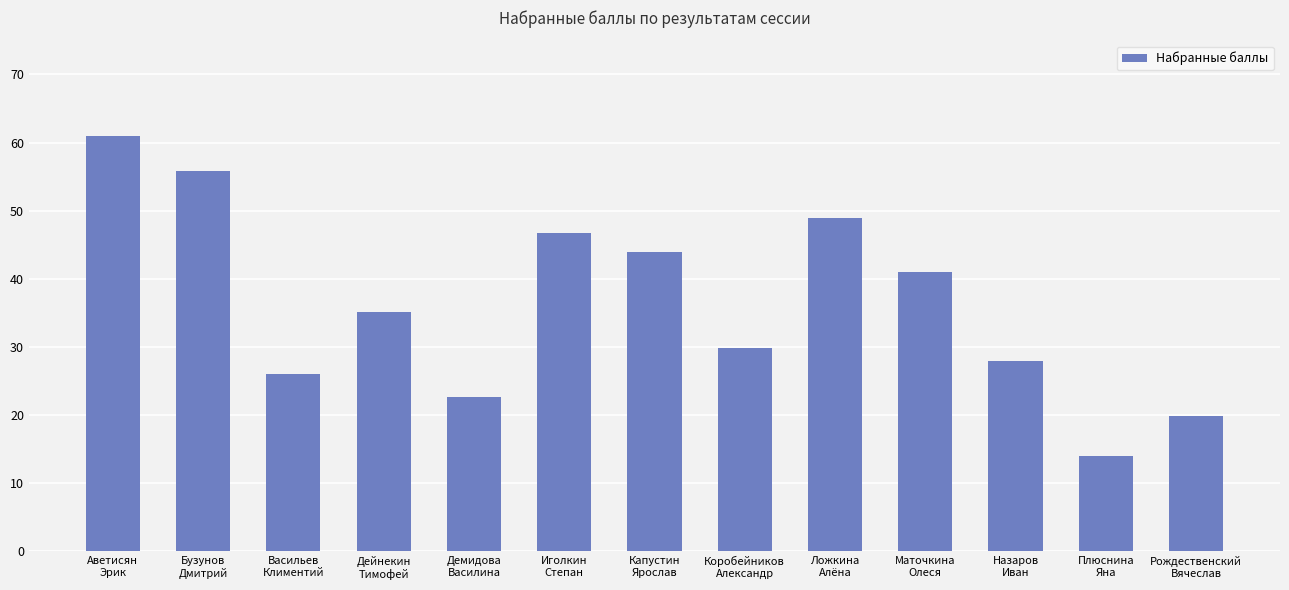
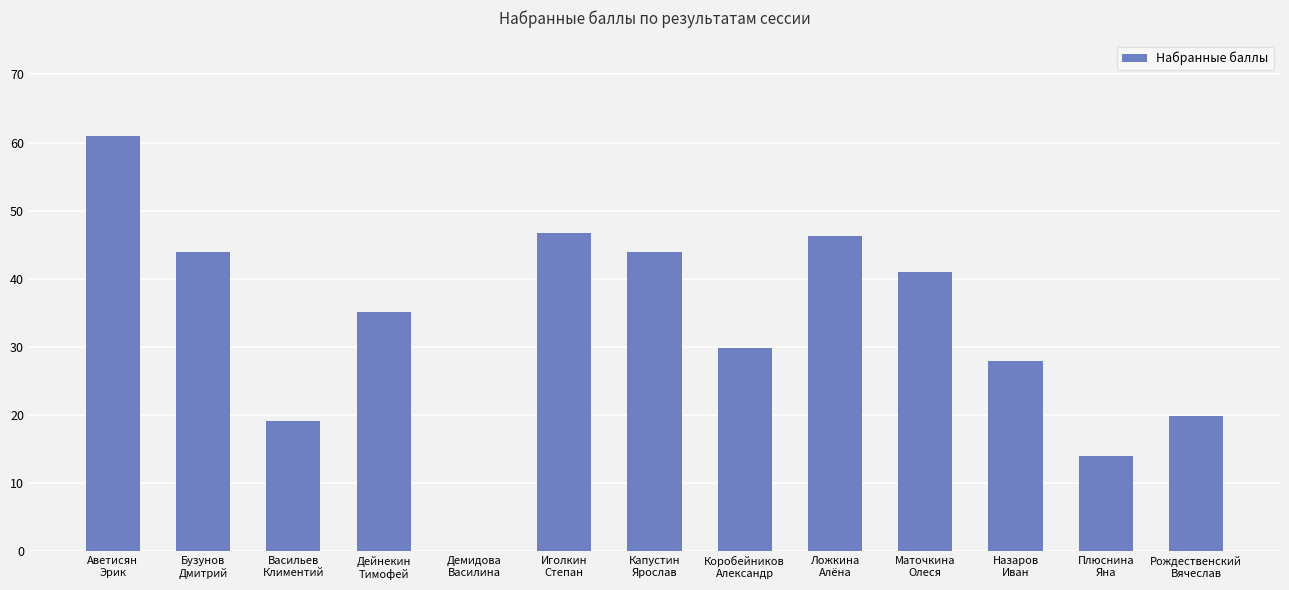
Бузунов Дмитрий: 56 -> 44
Васильев Климентий: 26 -> 19
Демидова Василина: 23 -> 0
Ложкина Алёна: 49 -> 46
